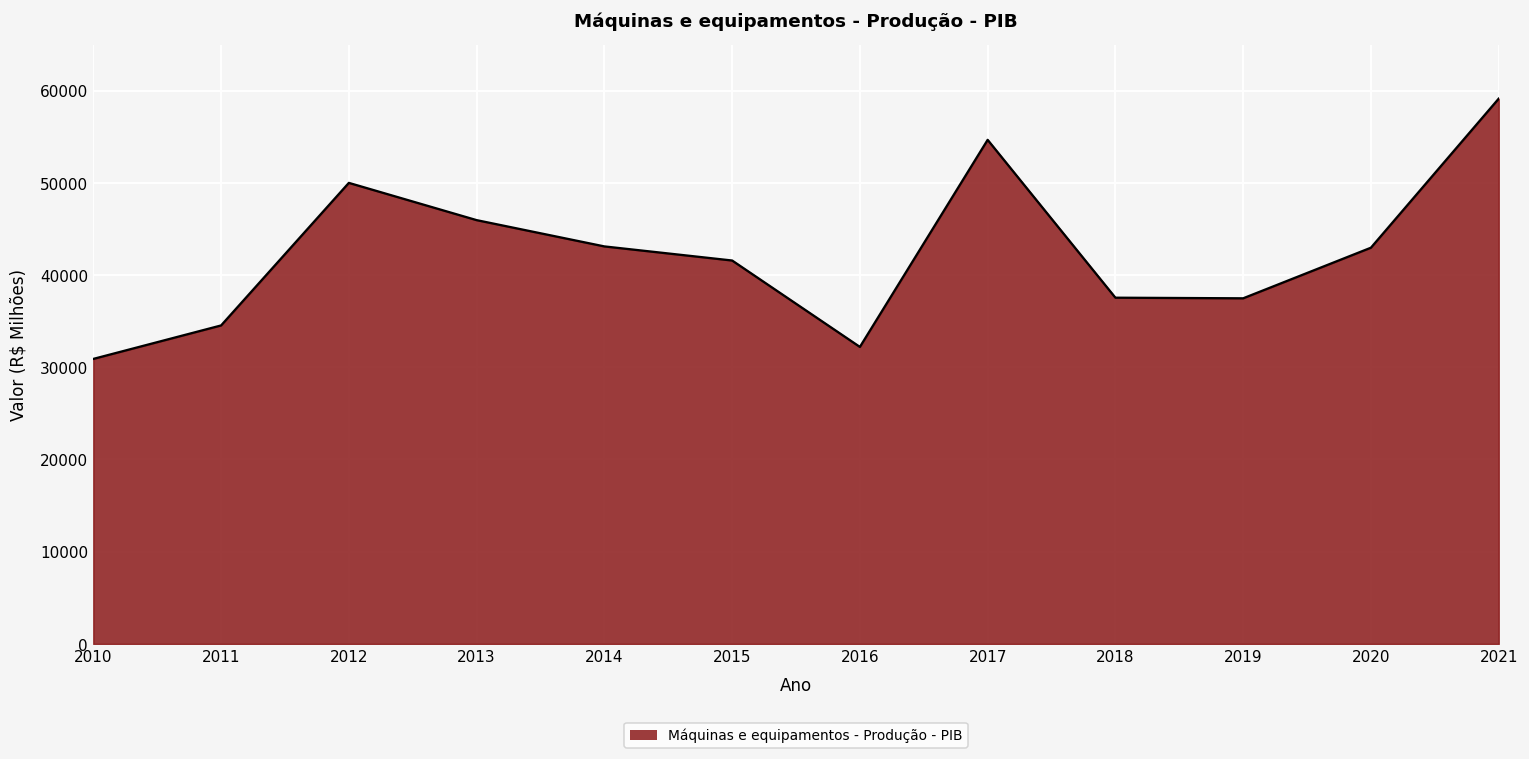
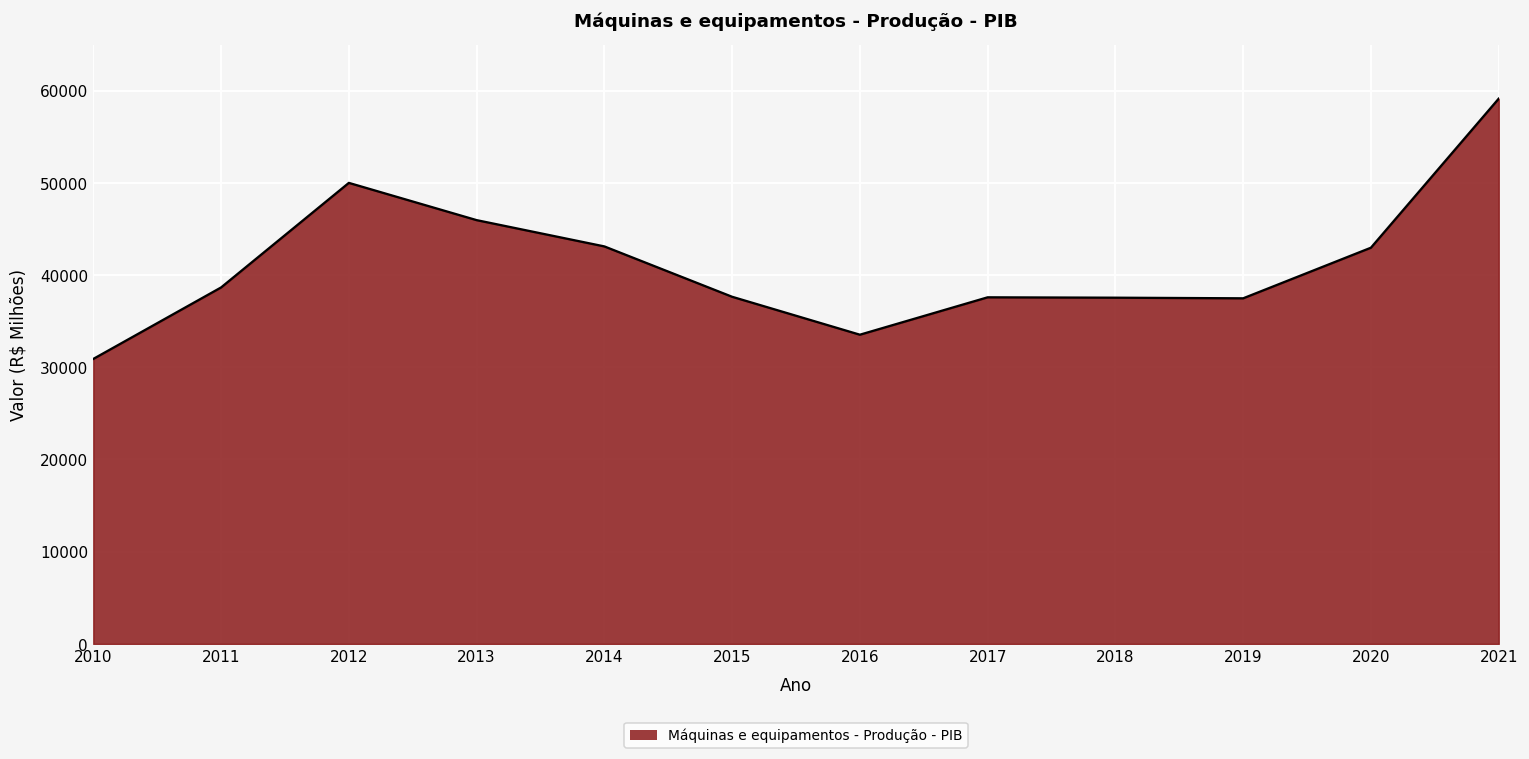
2011: 35000 -> 39000
2015: 42000 -> 38000
2016: 32000 -> 34000
2017: 55000 -> 38000
